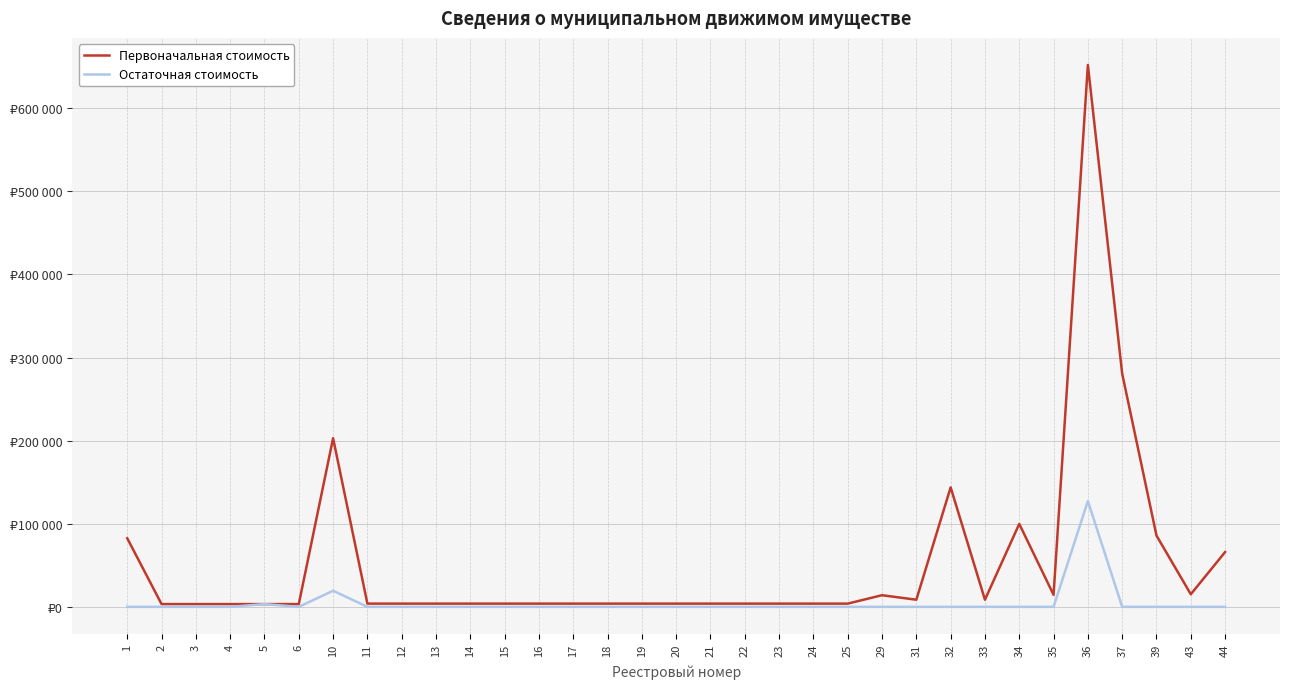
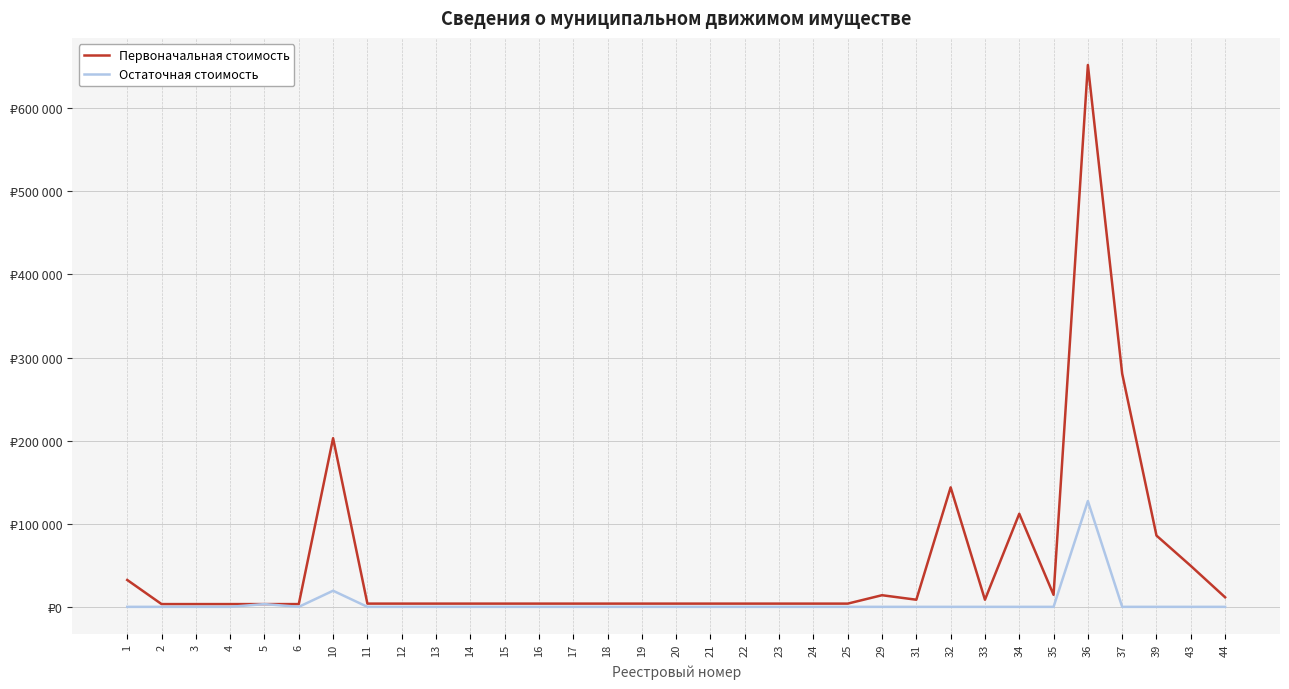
Первоначальная стоимость, 1: ₽80000 -> ₽30000
Первоначальная стоимость, 34: ₽100000 -> ₽110000
Первоначальная стоимость, 43: ₽20000 -> ₽50000
Первоначальная стоимость, 44: ₽70000 -> ₽10000
